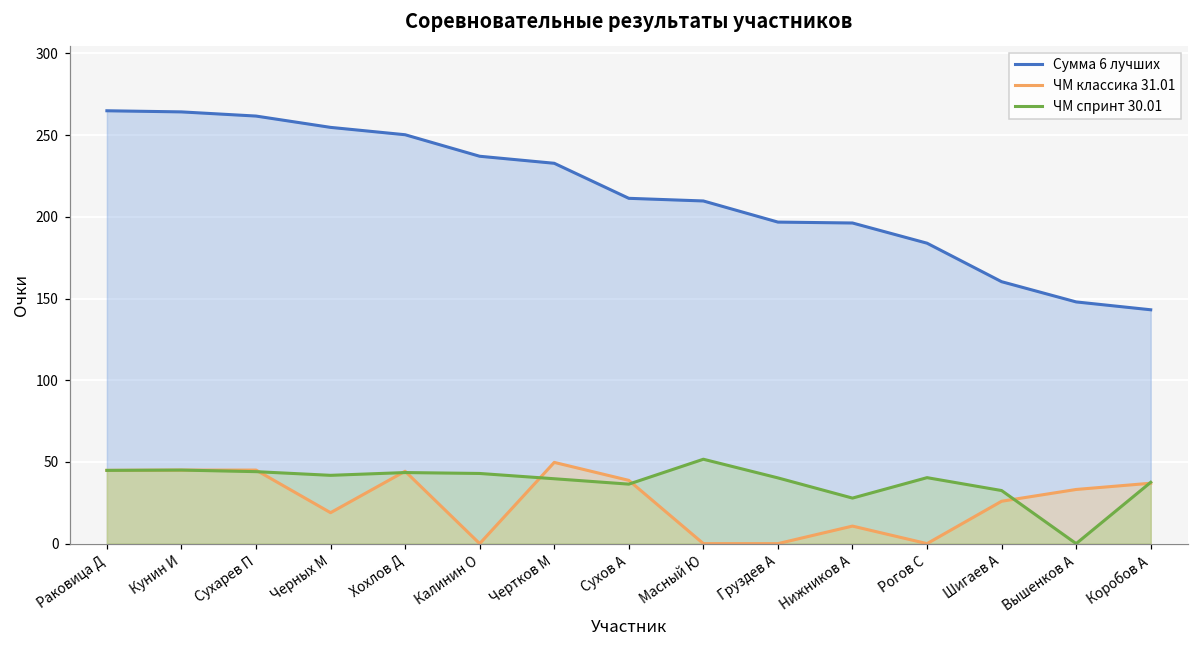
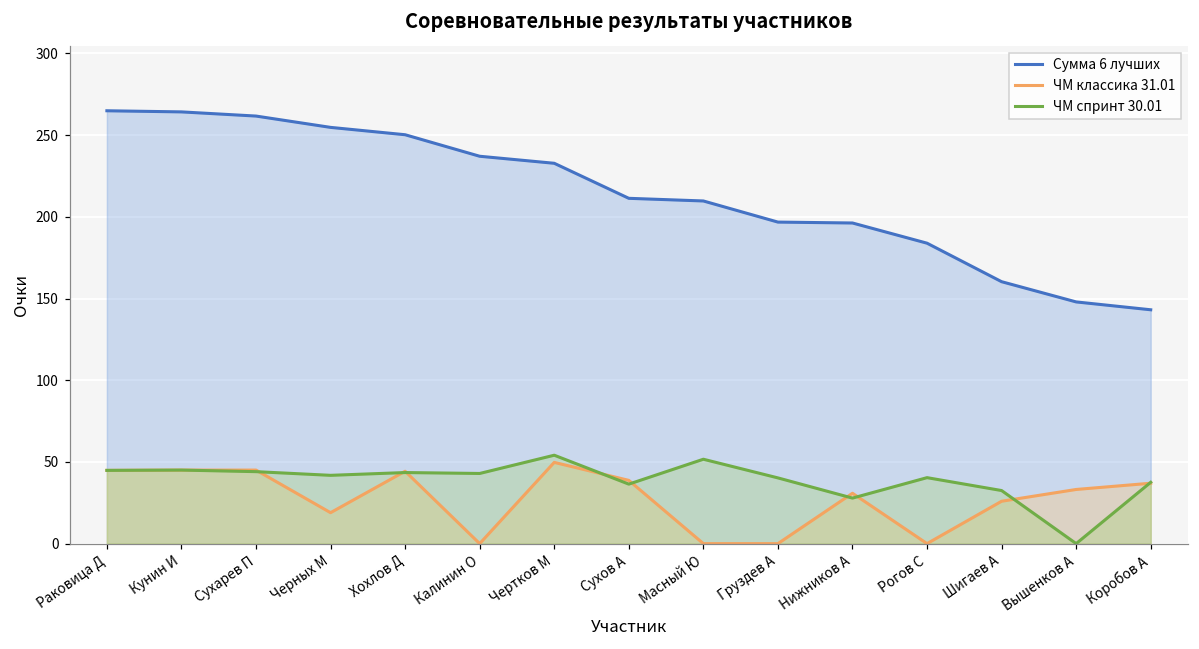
ЧМ спринт 30.01, Чертков М: 40 -> 54
ЧМ классика 31.01, Нижников А: 11 -> 31
